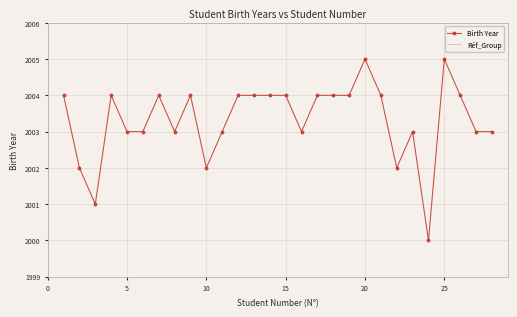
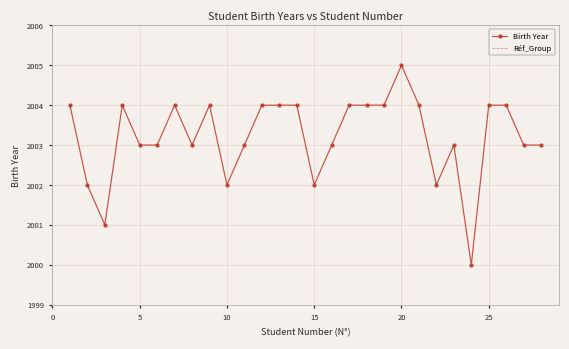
Birth Year, 15: 2004 -> 2002
Birth Year, 25: 2005 -> 2004
